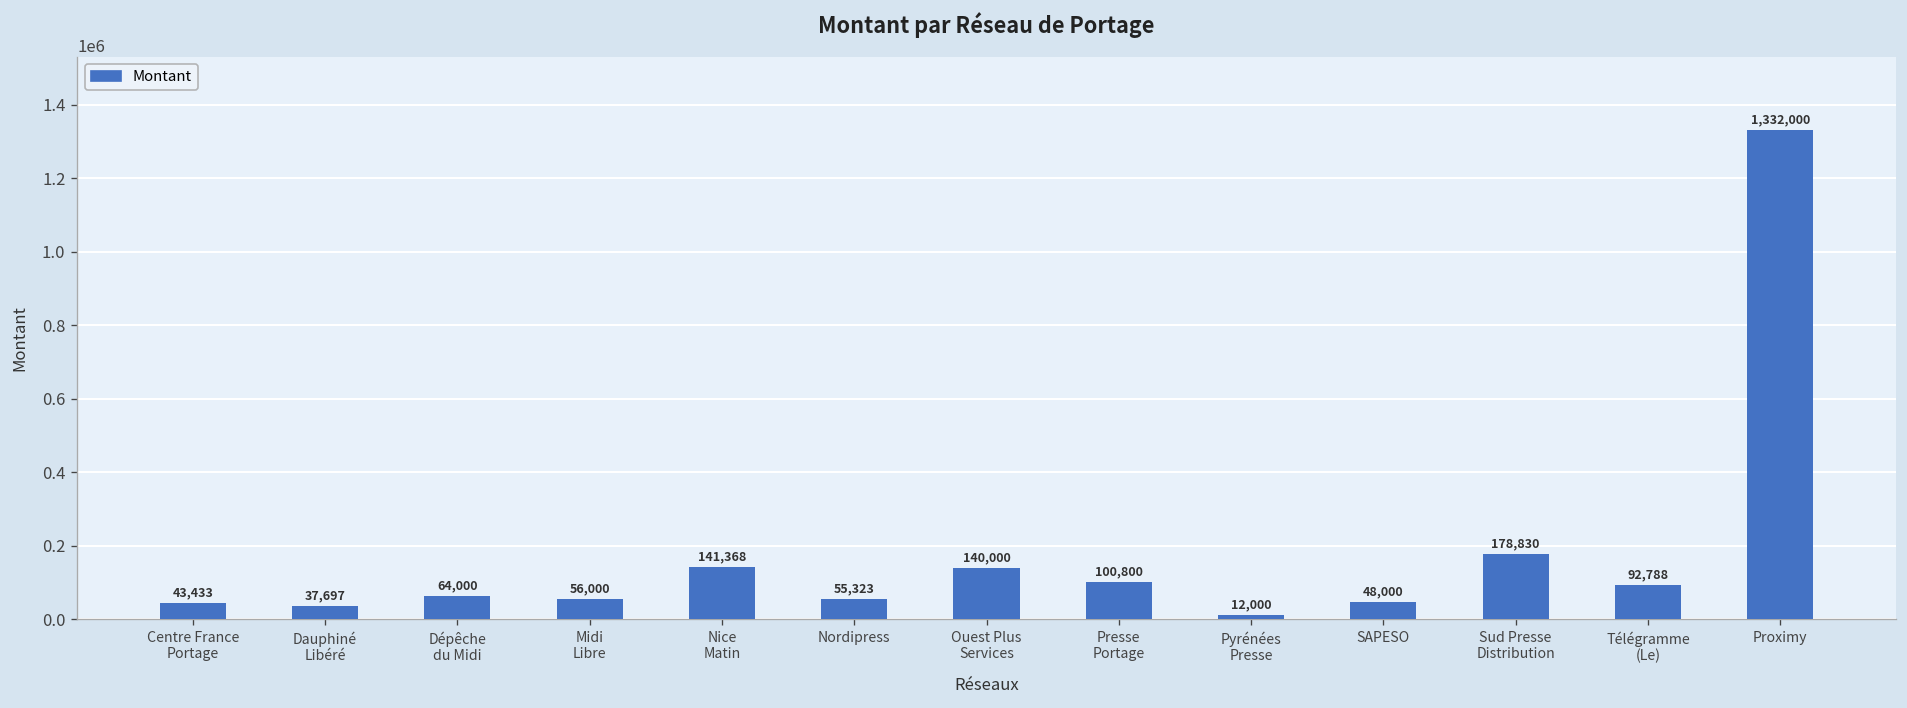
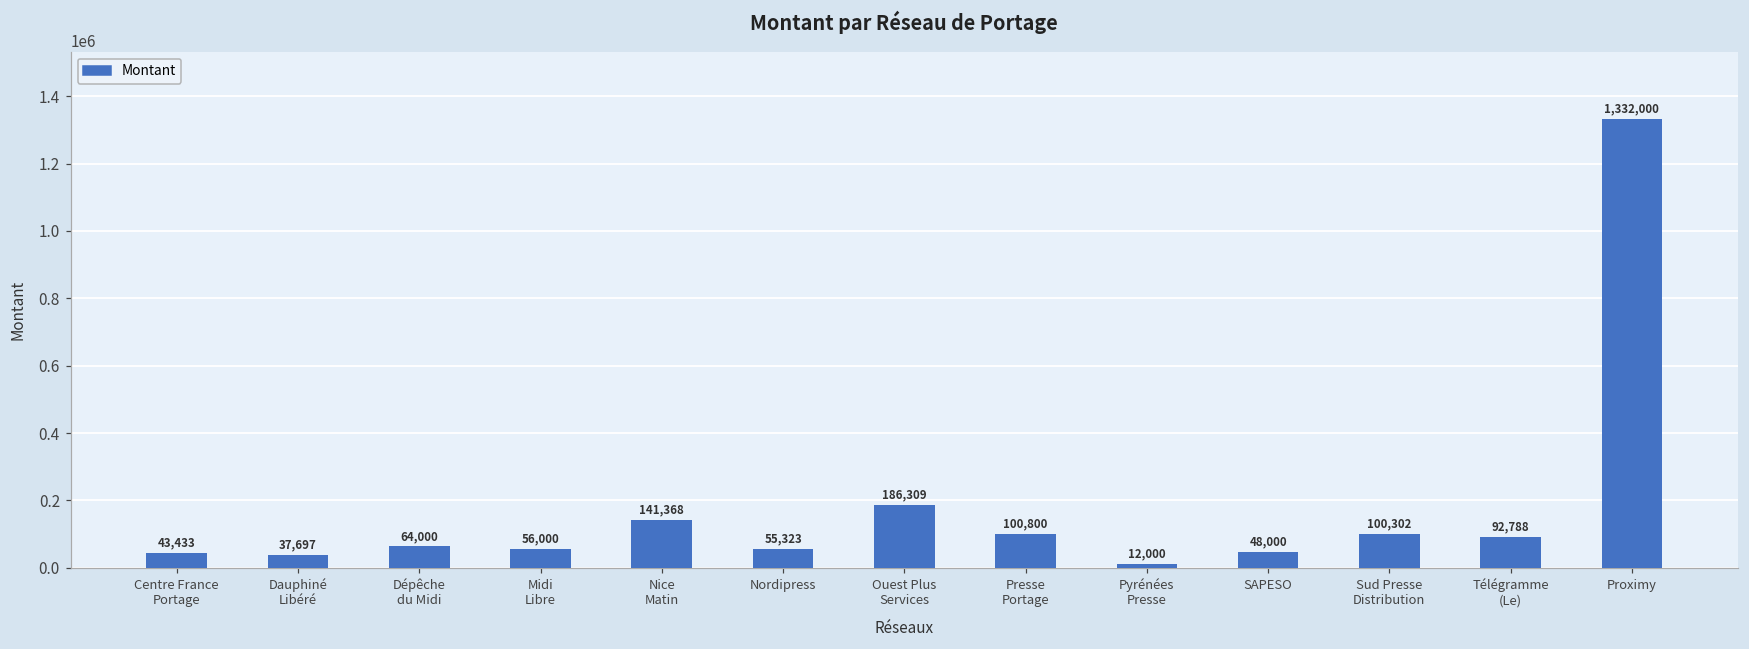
Ouest Plus Services: 140,000 -> 186,309
Sud Presse Distribution: 178,830 -> 100,302
